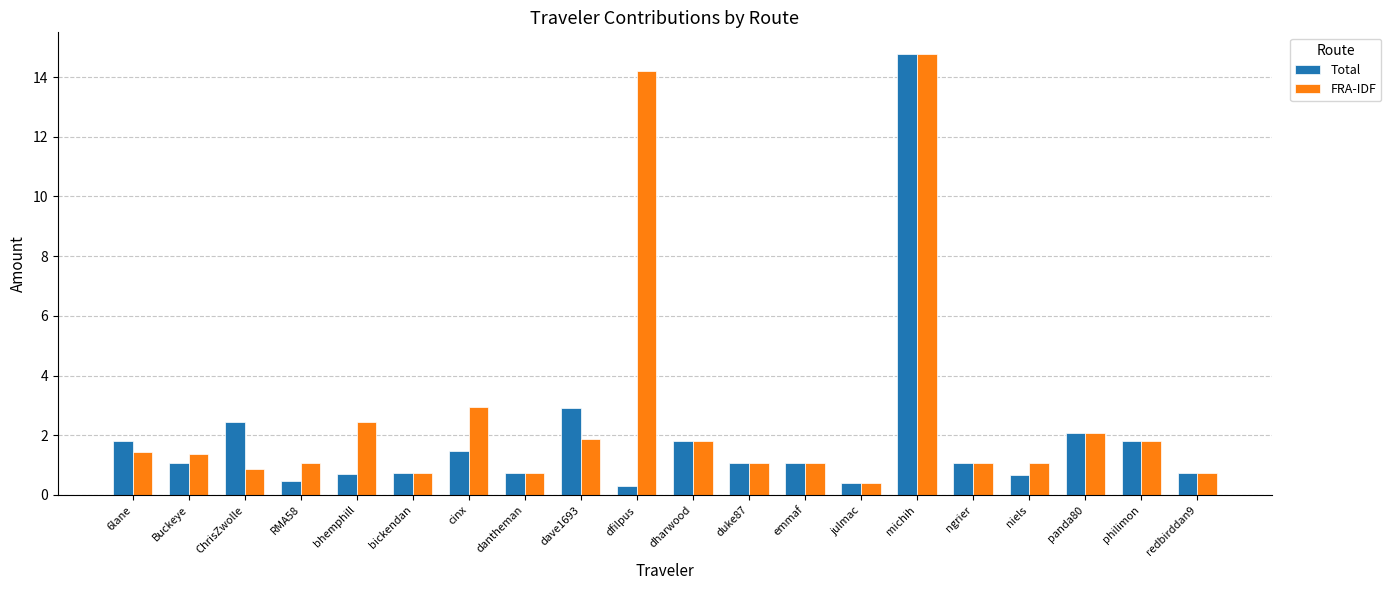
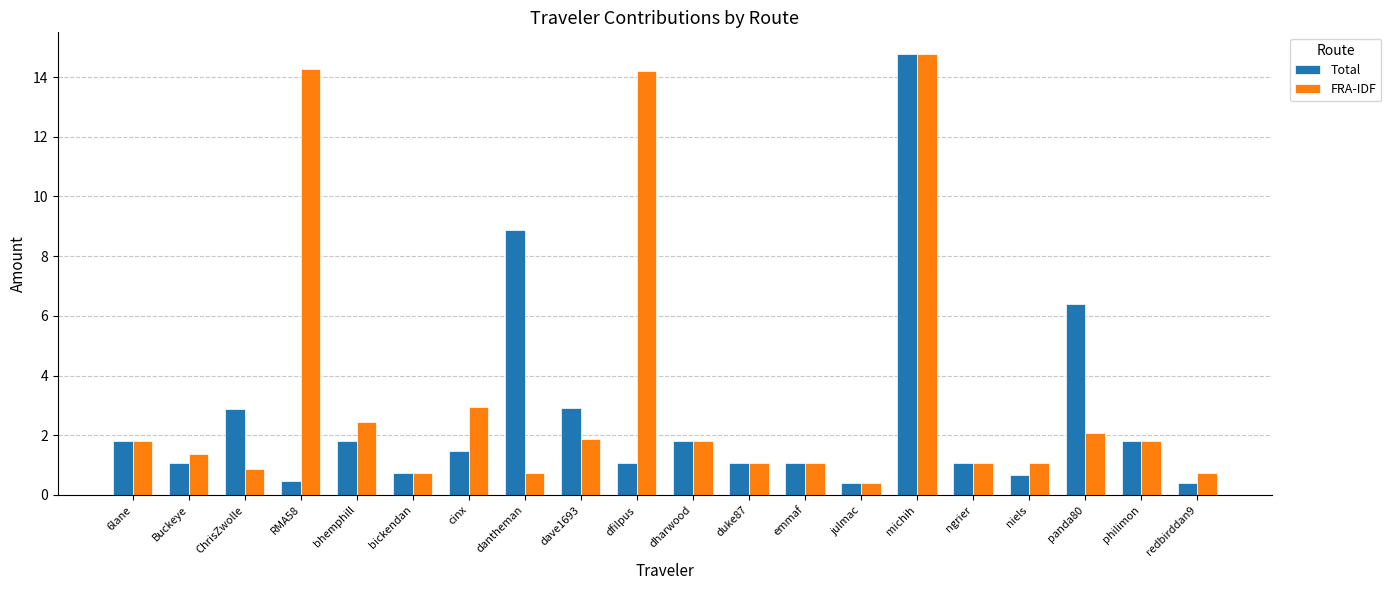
FRA-IDF, 6lane: 1.5 -> 1.8
Total, ChrisZwolle: 2.4 -> 2.9
FRA-IDF, RMA58: 1.1 -> 14.3
Total, bhemphill: 0.7 -> 1.8
Total, dantheman: 0.7 -> 8.9
Total, dfilpus: 0.3 -> 1.1
Total, panda80: 2.1 -> 6.4
Total, redbirddan9: 0.7 -> 0.4
